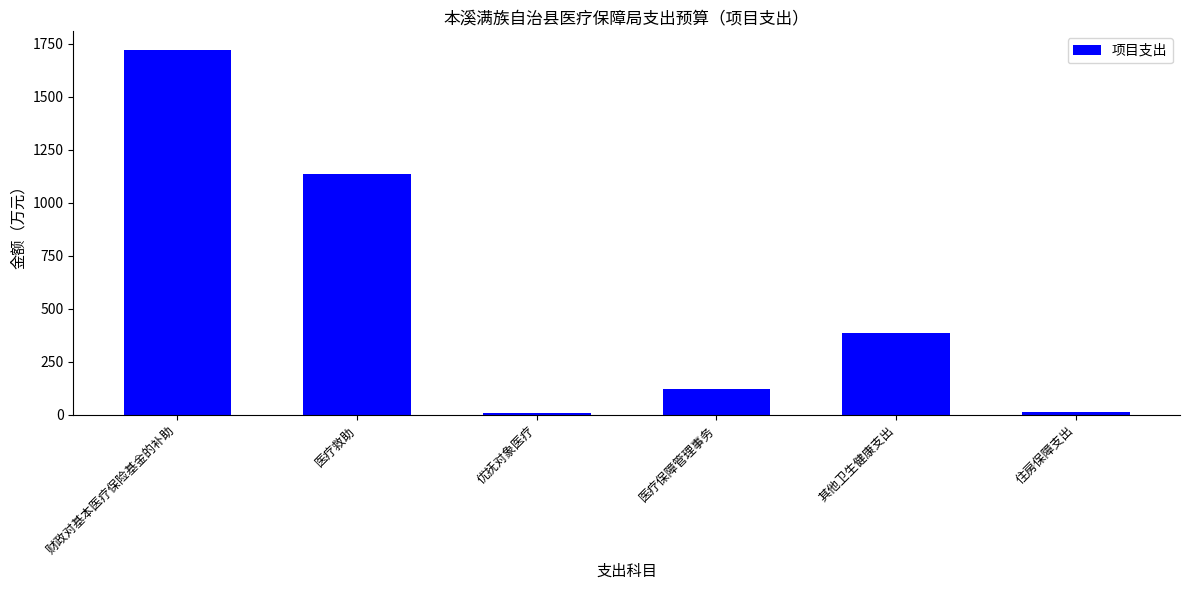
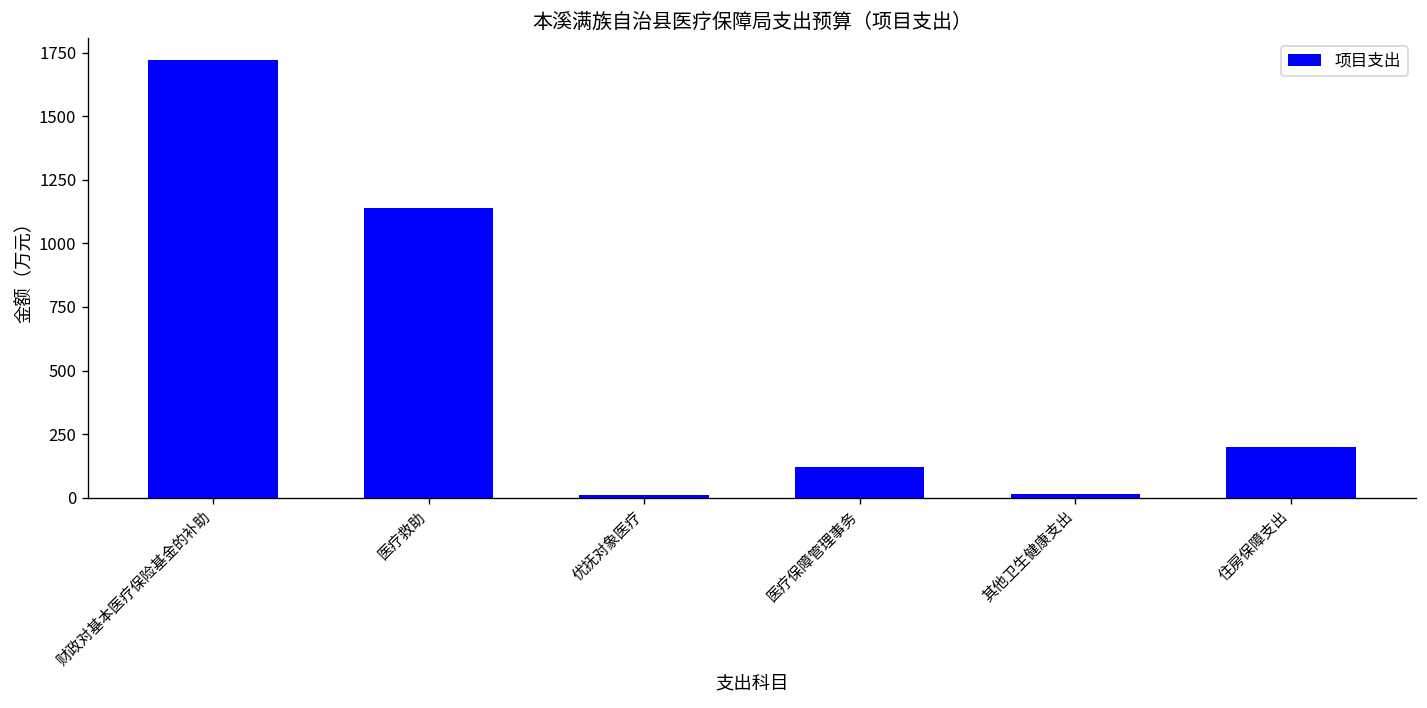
其他卫生健康支出: 380 -> 20
住房保障支出: 20 -> 200
